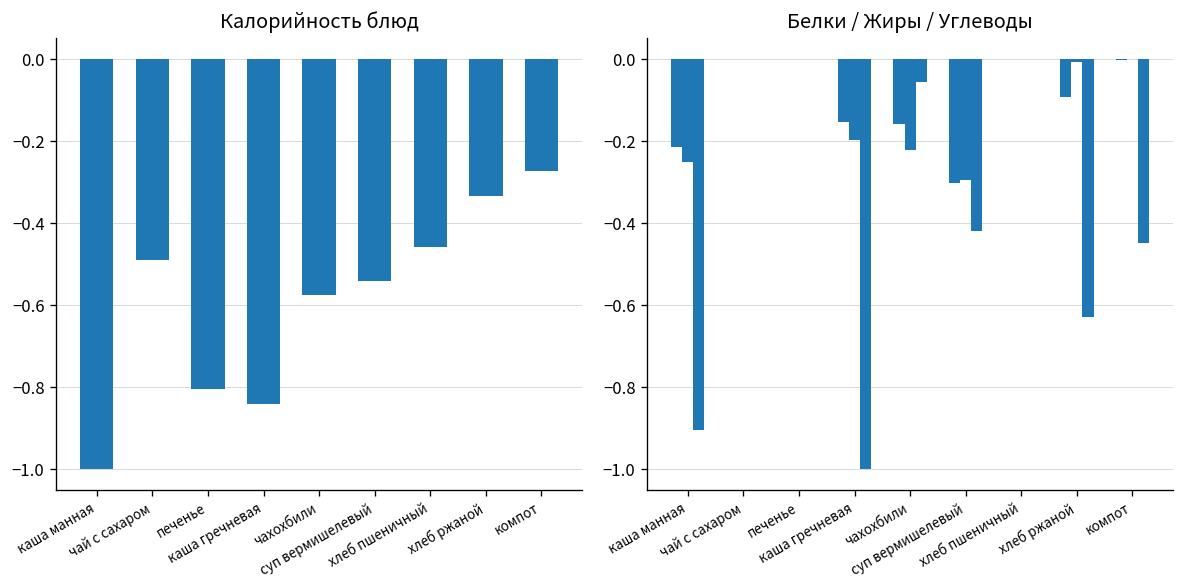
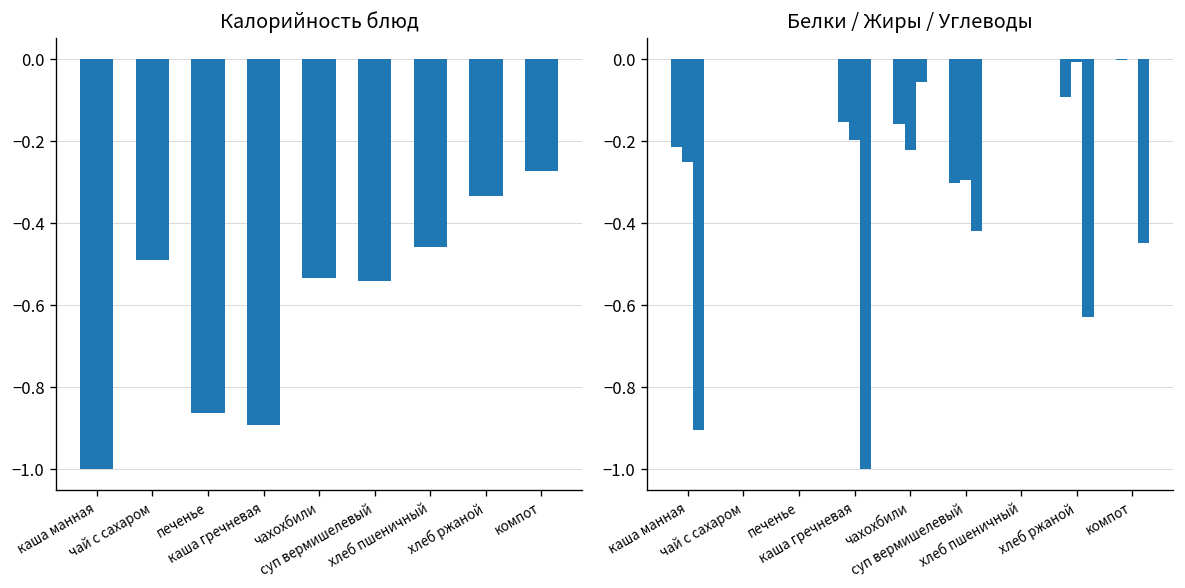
Калорийность блюд, печенье: -0.80 -> -0.86
Калорийность блюд, каша гречневая: -0.84 -> -0.89
Калорийность блюд, чахохбили: -0.57 -> -0.53
